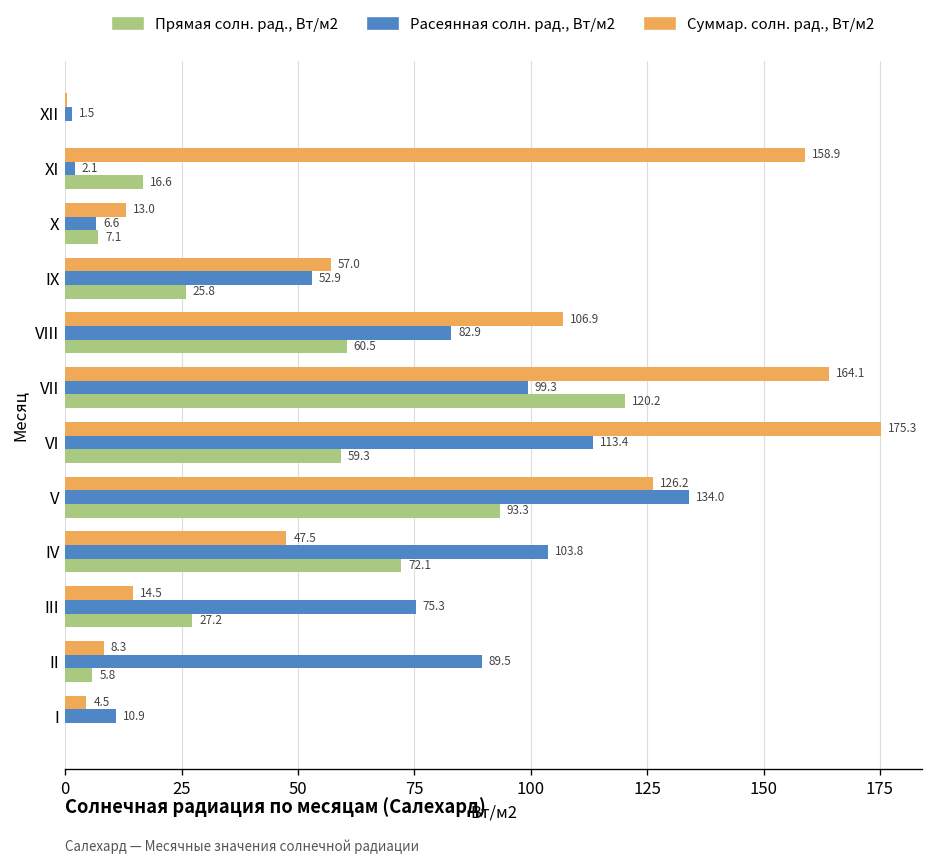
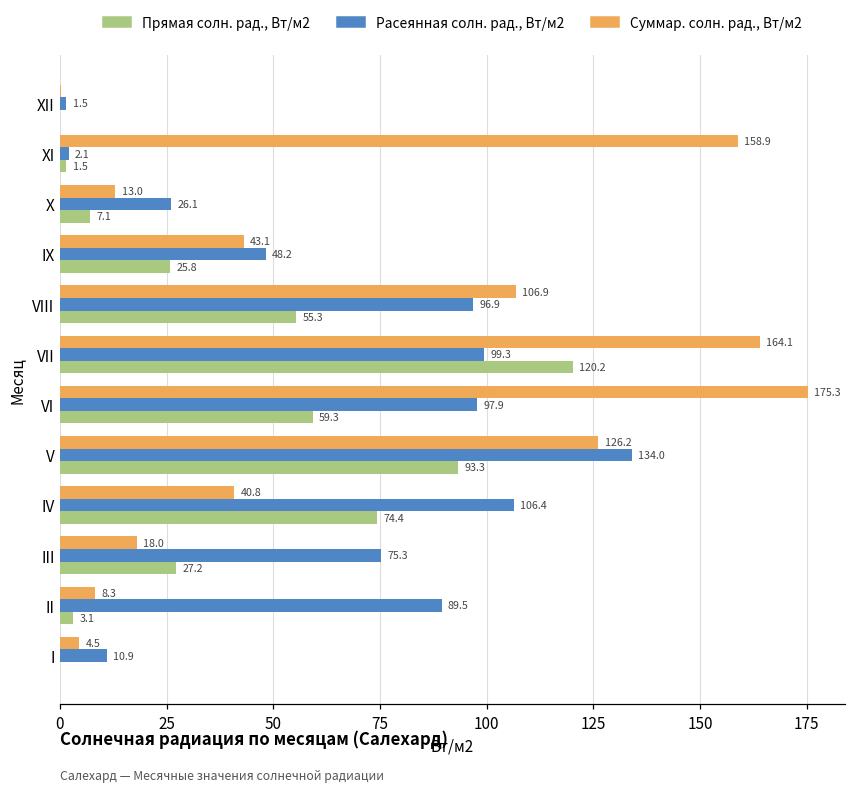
Прямая солн. рад., Вт/м2, XI: 16.6 -> 1.5
Расеянная солн. рад., Вт/м2, X: 6.6 -> 26.1
Суммар. солн. рад., Вт/м2, IX: 57.0 -> 43.1
Расеянная солн. рад., Вт/м2, IX: 52.9 -> 48.2
Расеянная солн. рад., Вт/м2, VIII: 82.9 -> 96.9
Прямая солн. рад., Вт/м2, VIII: 60.5 -> 55.3
Расеянная солн. рад., Вт/м2, VI: 113.4 -> 97.9
Суммар. солн. рад., Вт/м2, IV: 47.5 -> 40.8
Расеянная солн. рад., Вт/м2, IV: 103.8 -> 106.4
Прямая солн. рад., Вт/м2, IV: 72.1 -> 74.4
Суммар. солн. рад., Вт/м2, III: 14.5 -> 18.0
Прямая солн. рад., Вт/м2, II: 5.8 -> 3.1
